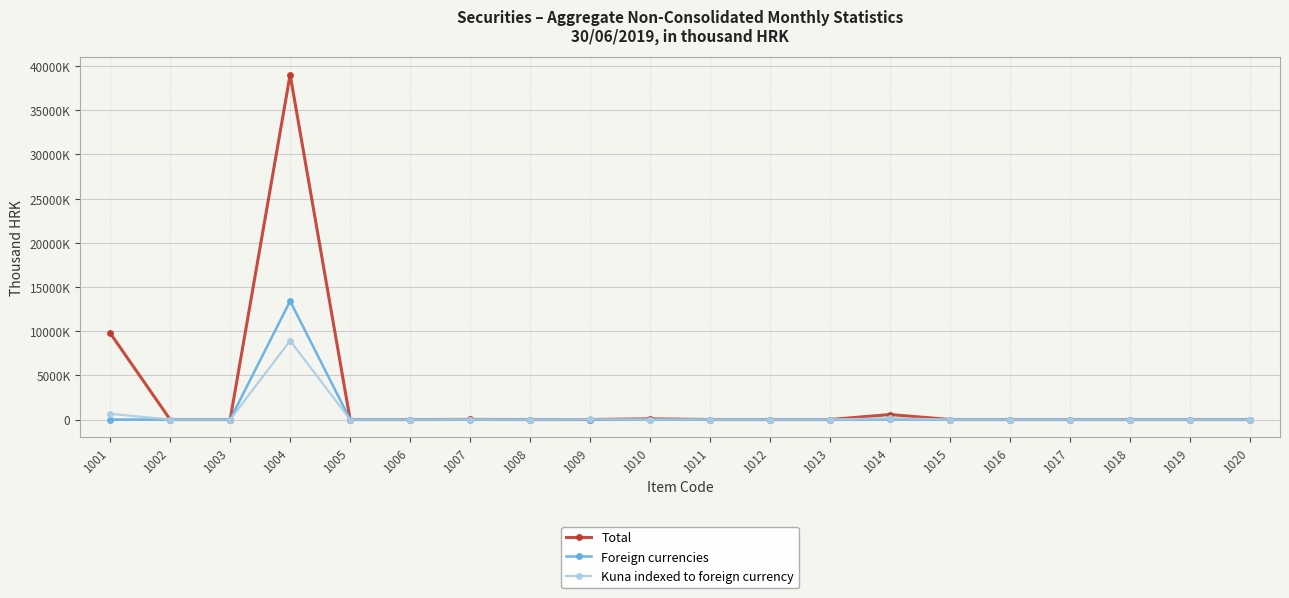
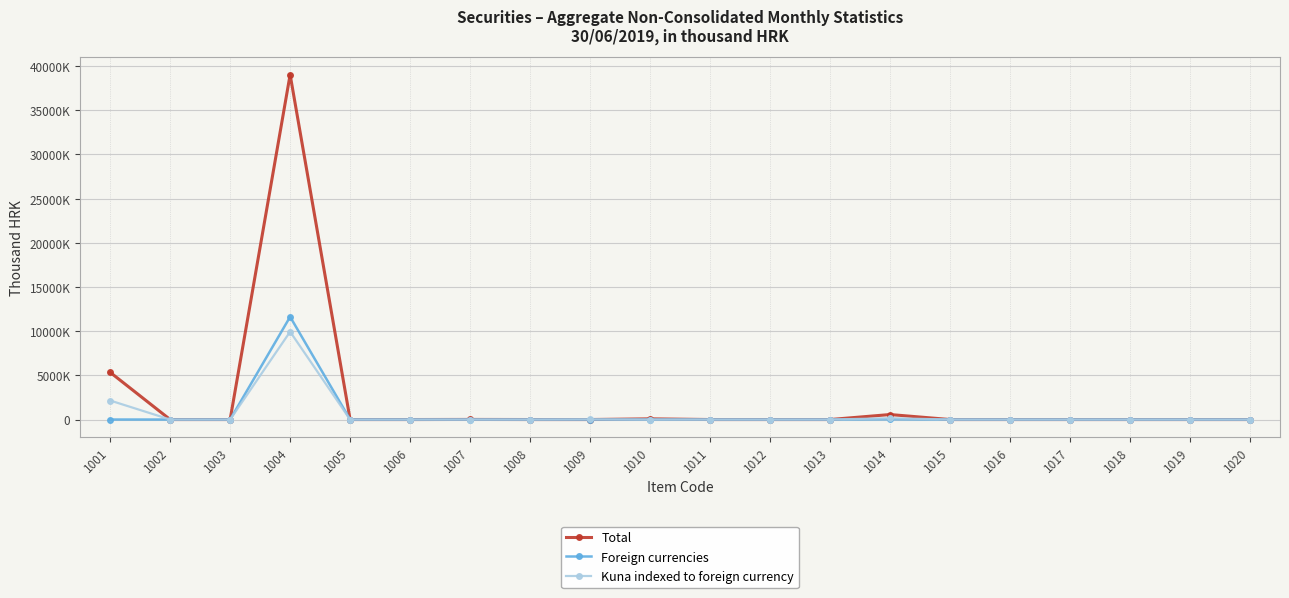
Total, 1001: 10000000 -> 5000000
Kuna indexed to foreign currency, 1001: 1000000 -> 2000000
Foreign currencies, 1004: 13000000 -> 12000000
Kuna indexed to foreign currency, 1004: 9000000 -> 10000000
